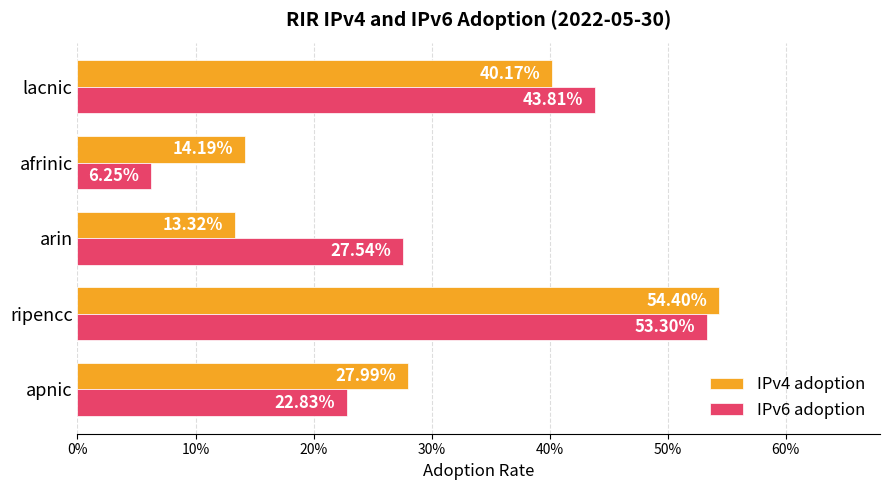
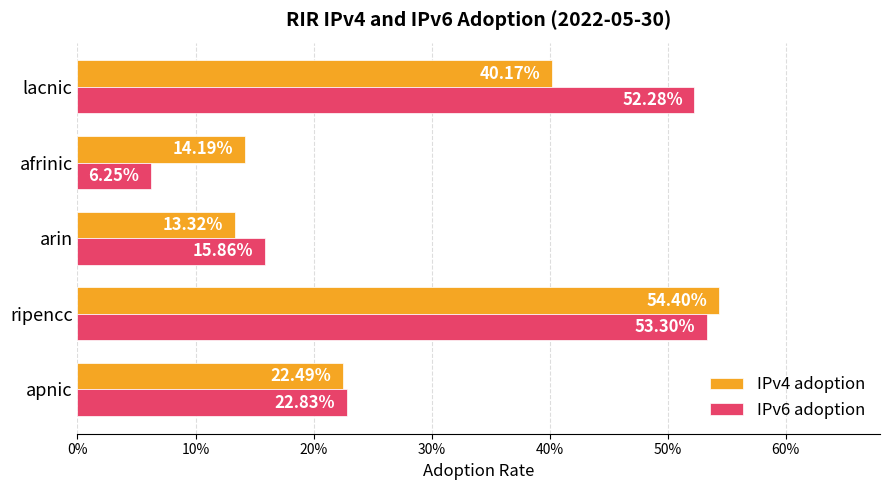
IPv6 adoption, lacnic: 43.81% -> 52.28%
IPv6 adoption, arin: 27.54% -> 15.86%
IPv4 adoption, apnic: 27.99% -> 22.49%
